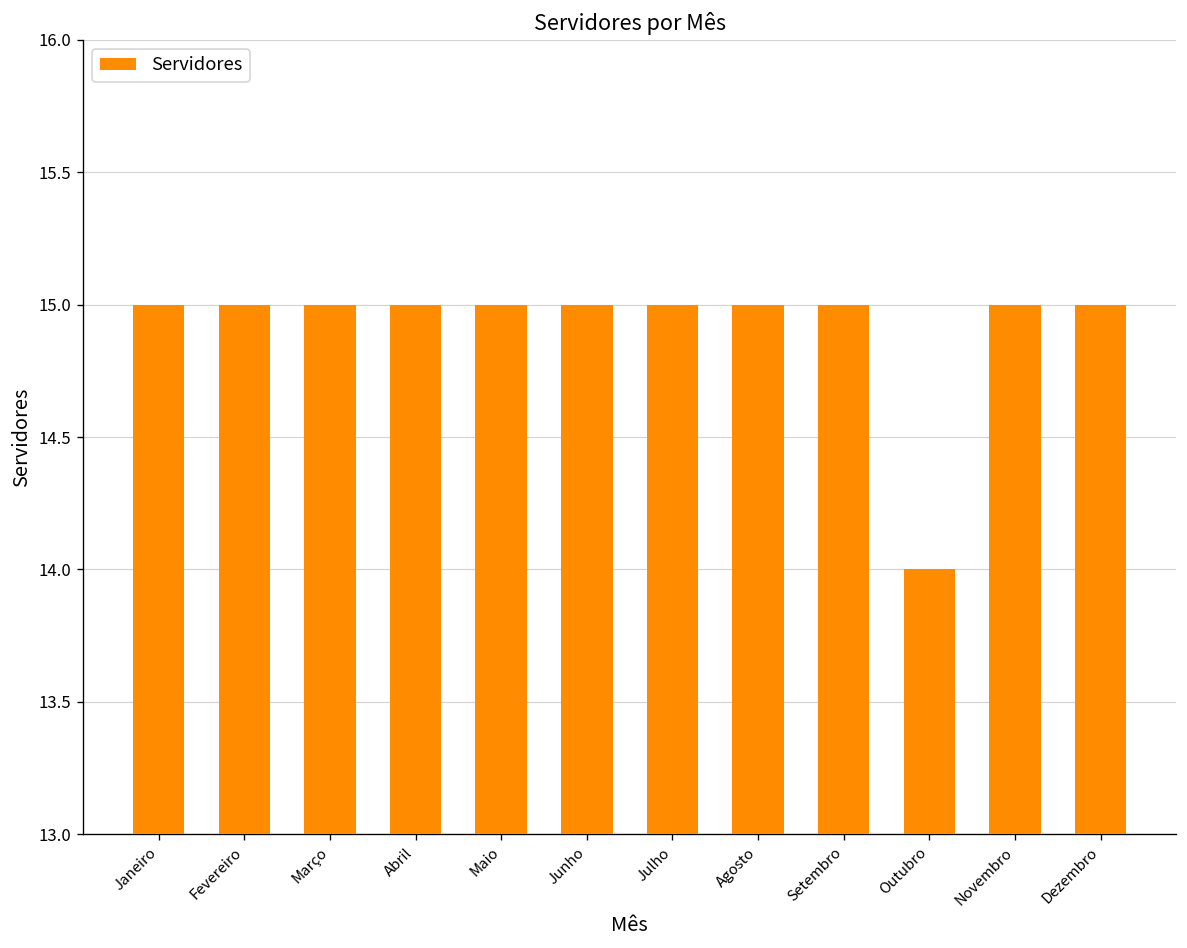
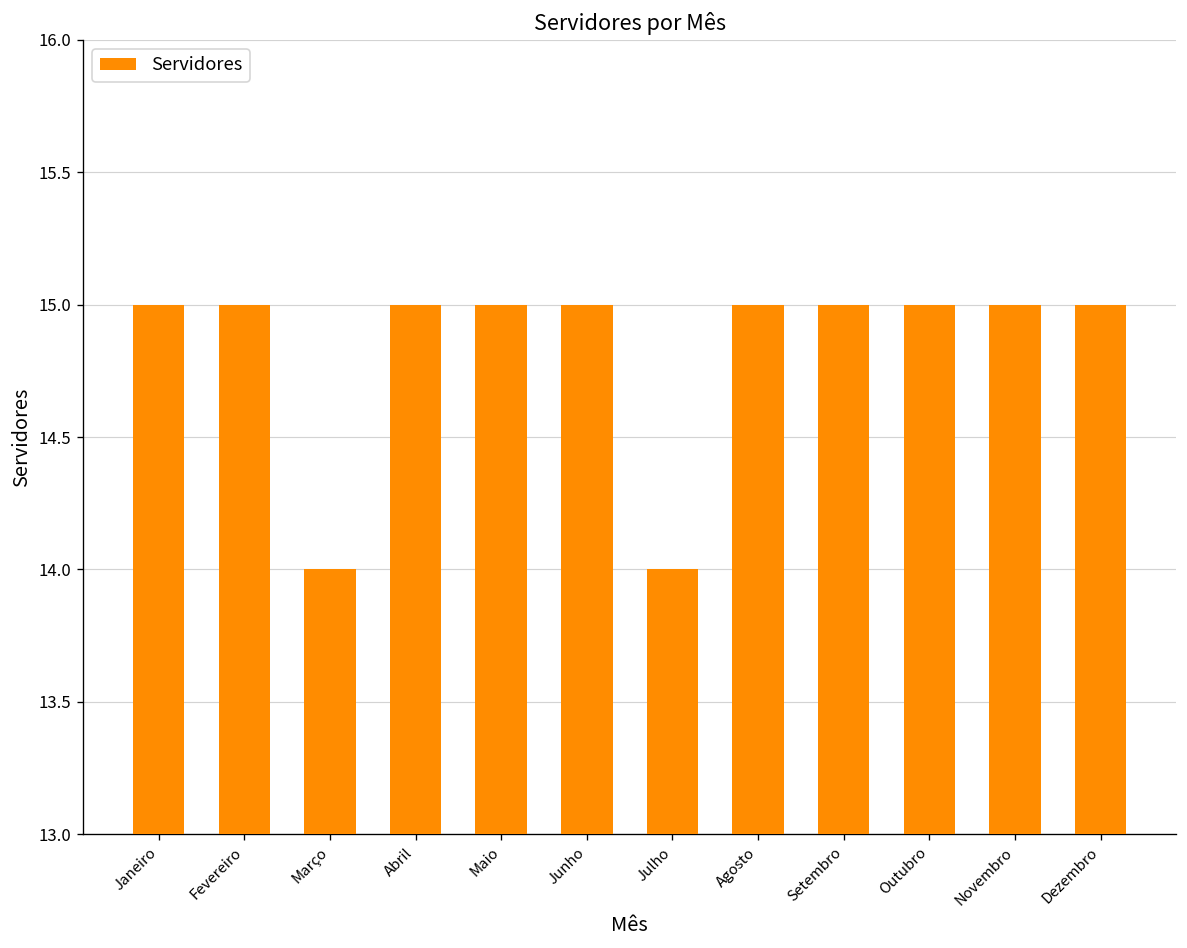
Março: 15 -> 14
Julho: 15 -> 14
Outubro: 14 -> 15
